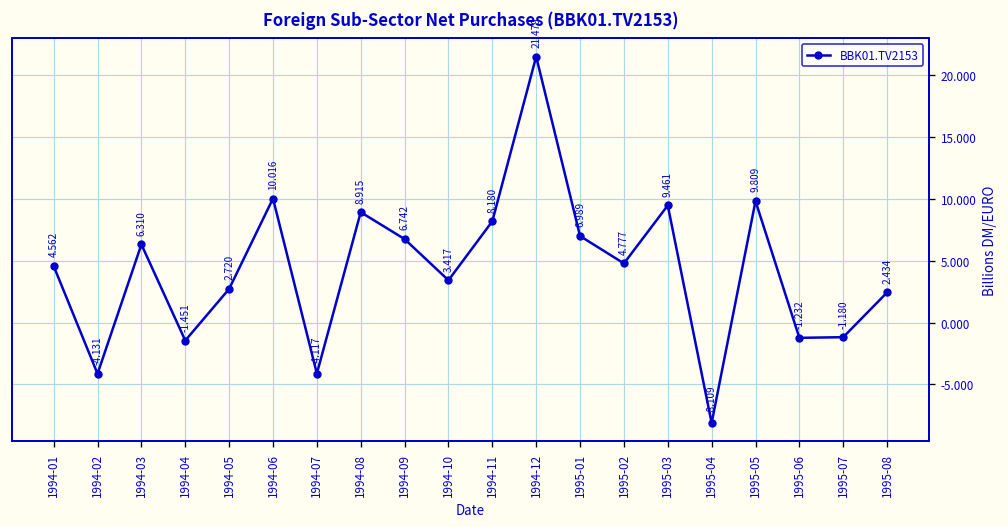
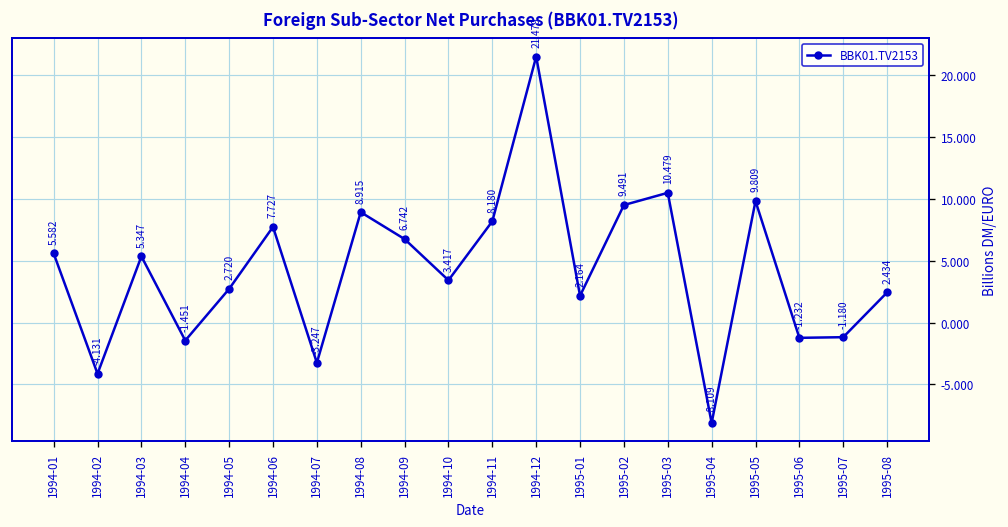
1994-01: 4.562 -> 5.582
1994-03: 6.310 -> 5.347
1994-06: 10.016 -> 7.727
1994-07: -4.117 -> -3.247
1995-01: 6.989 -> 2.164
1995-02: 4.777 -> 9.491
1995-03: 9.461 -> 10.479
